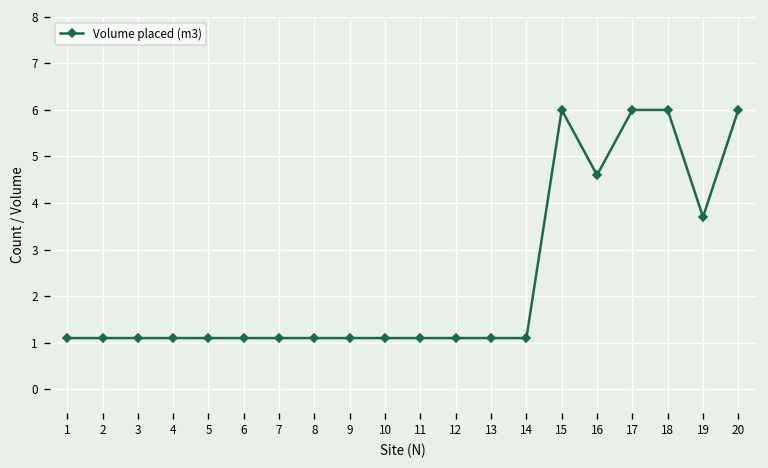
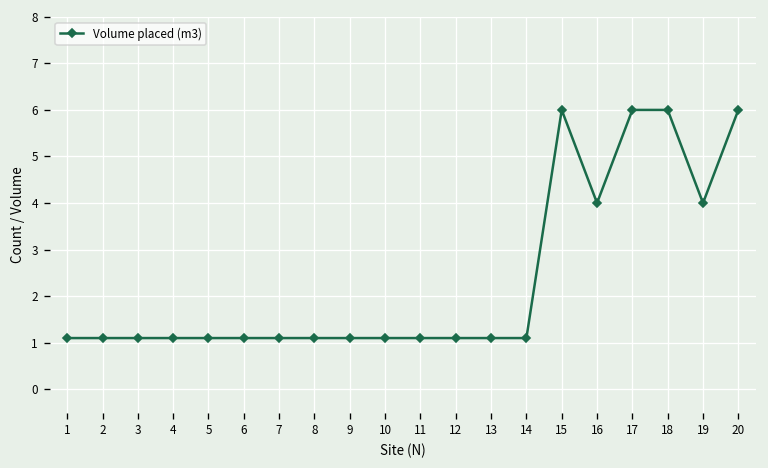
16: 4.6 -> 4.0
19: 3.7 -> 4.0
